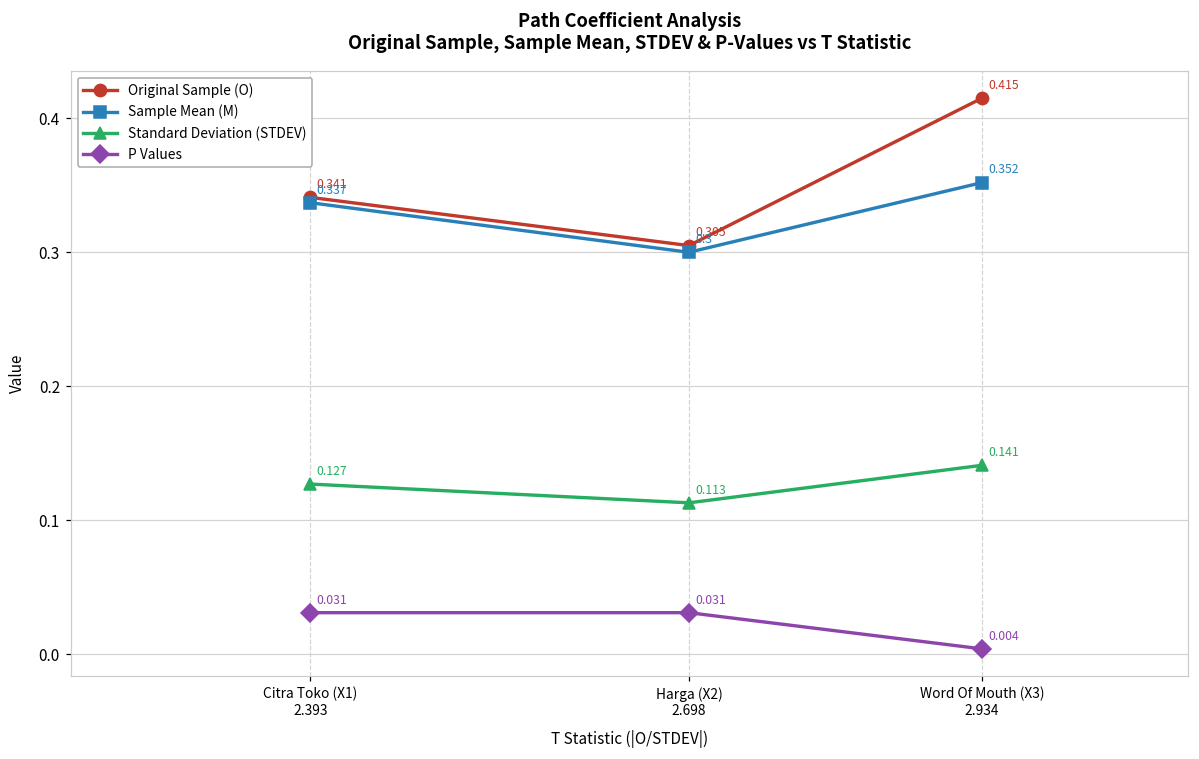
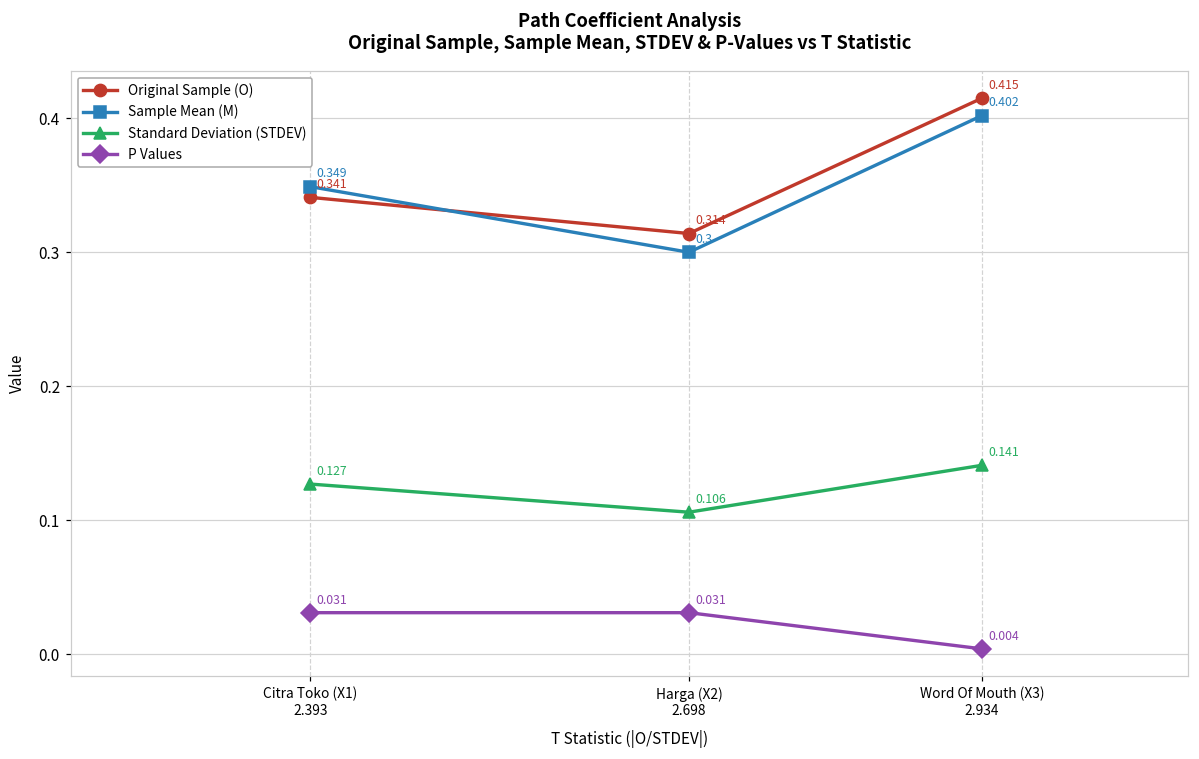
Sample Mean (M), Citra Toko (X1) 2.393: 0.337 -> 0.349
Original Sample (O), Harga (X2) 2.698: 0.305 -> 0.314
Standard Deviation (STDEV), Harga (X2) 2.698: 0.113 -> 0.106
Sample Mean (M), Word Of Mouth (X3) 2.934: 0.352 -> 0.402
